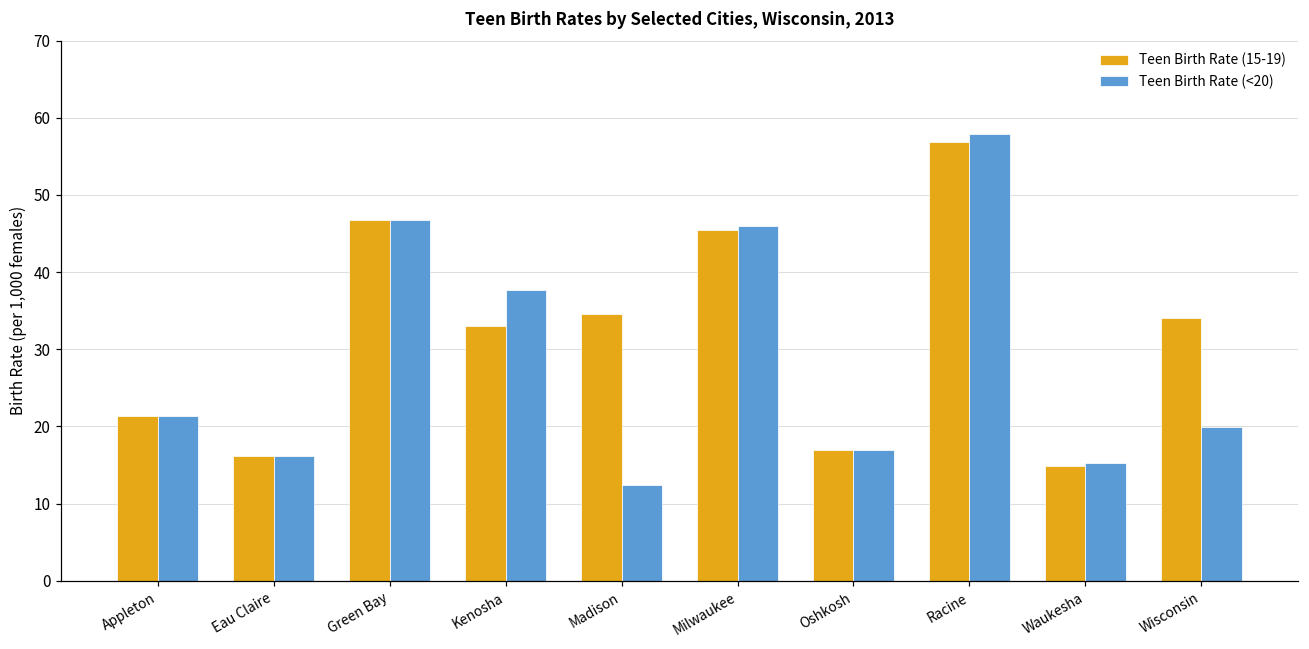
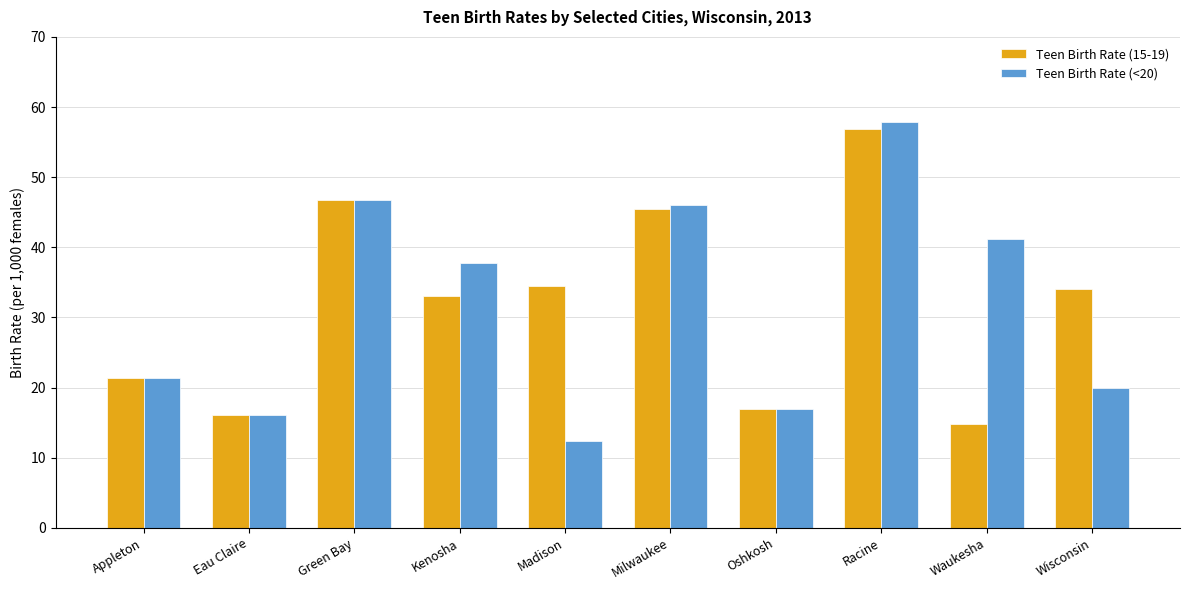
Teen Birth Rate (<20), Waukesha: 15 -> 41
